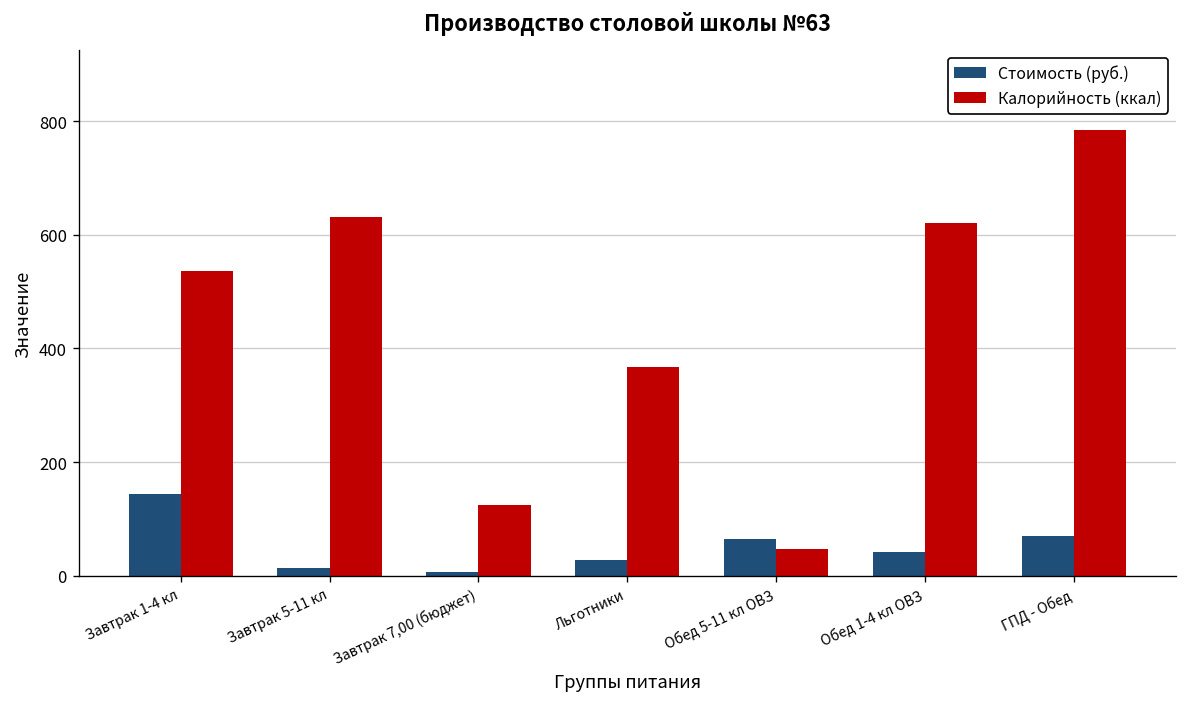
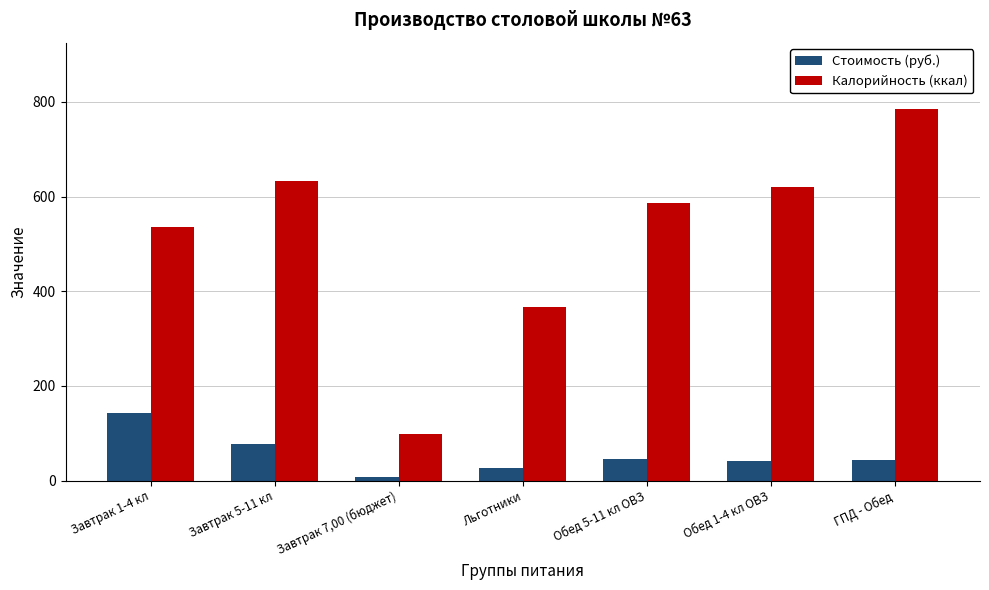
Стоимость (руб.), Завтрак 5-11 кл: 10 -> 80
Калорийность (ккал), Завтрак 7,00 (бюджет): 120 -> 100
Стоимость (руб.), Обед 5-11 кл ОВЗ: 70 -> 50
Калорийность (ккал), Обед 5-11 кл ОВЗ: 50 -> 590
Стоимость (руб.), ГПД - Обед: 70 -> 40
